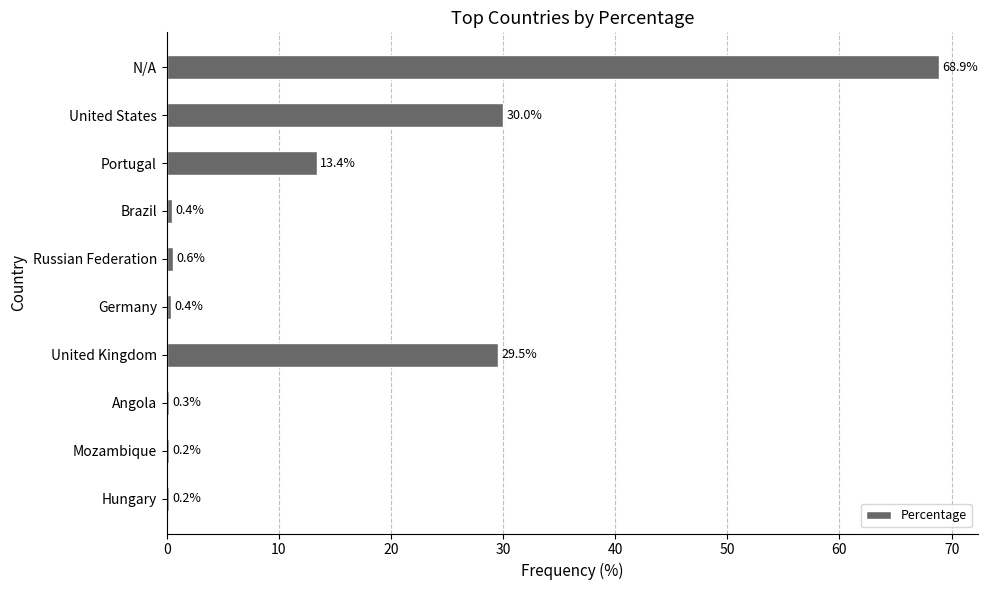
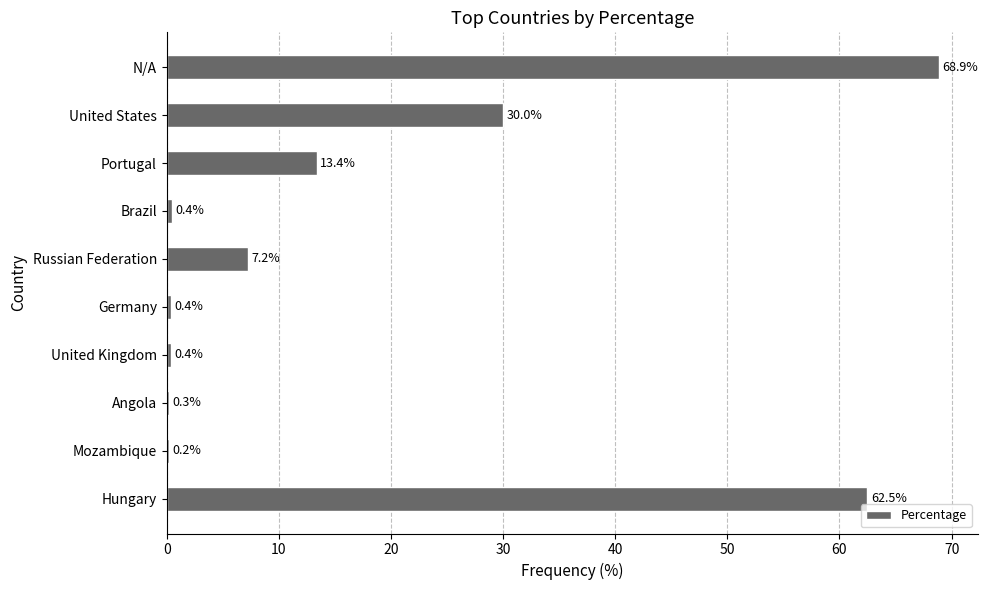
Russian Federation: 0.6% -> 7.2%
United Kingdom: 29.5% -> 0.4%
Hungary: 0.2% -> 62.5%
